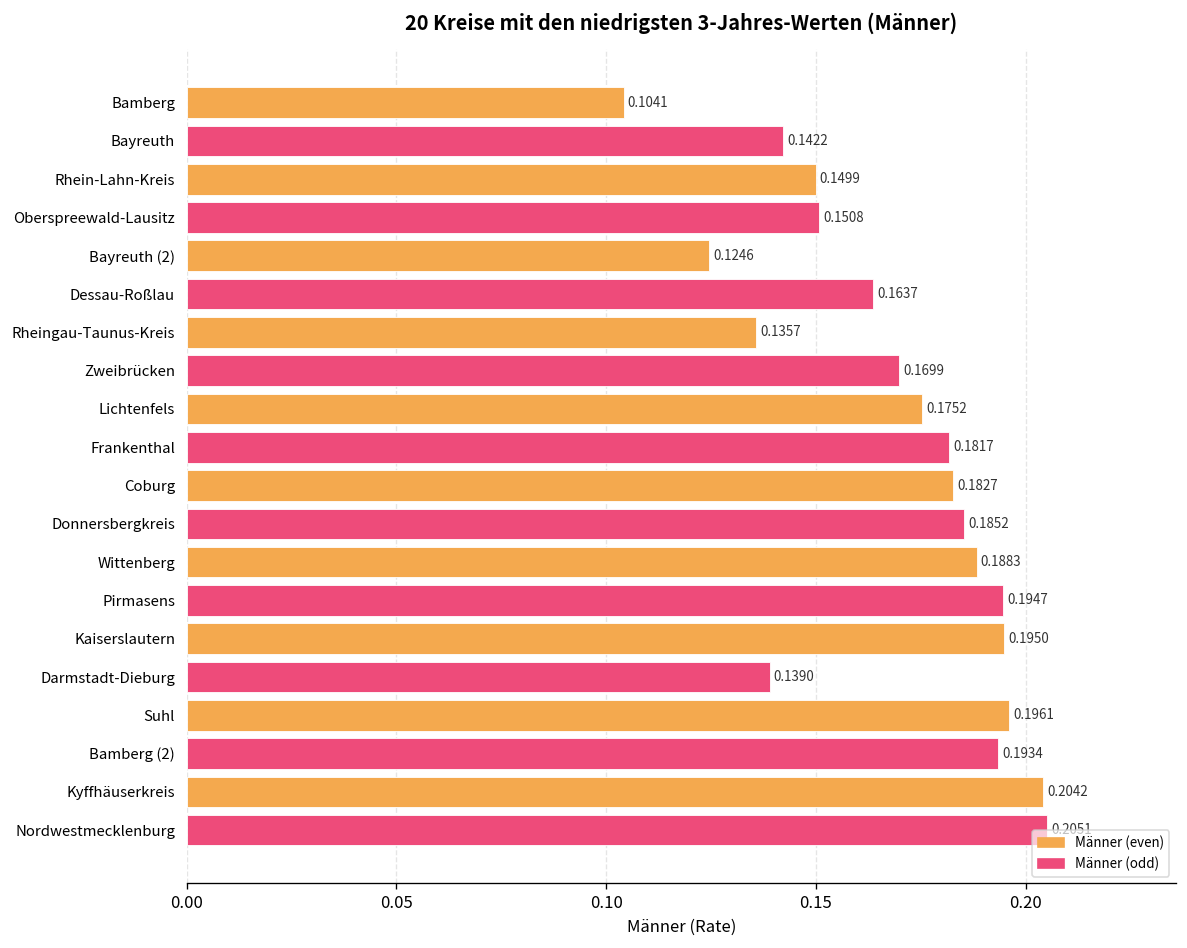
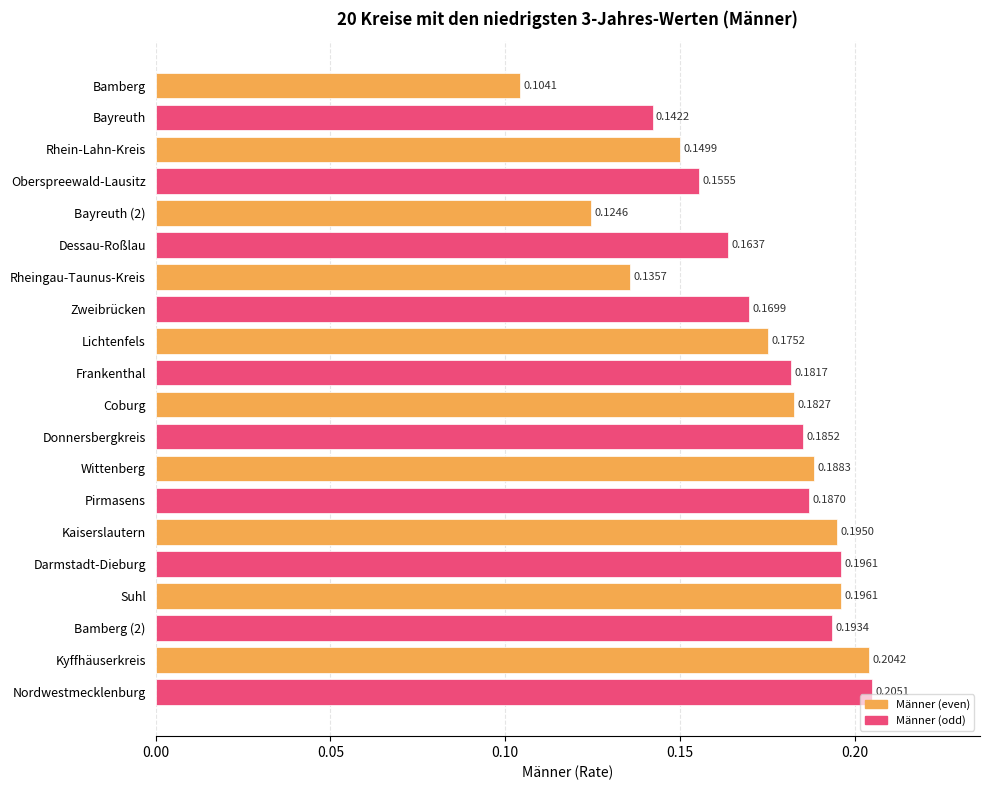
Oberspreewald-Lausitz: 0.1508 -> 0.1555
Pirmasens: 0.1947 -> 0.1870
Darmstadt-Dieburg: 0.1390 -> 0.1961
